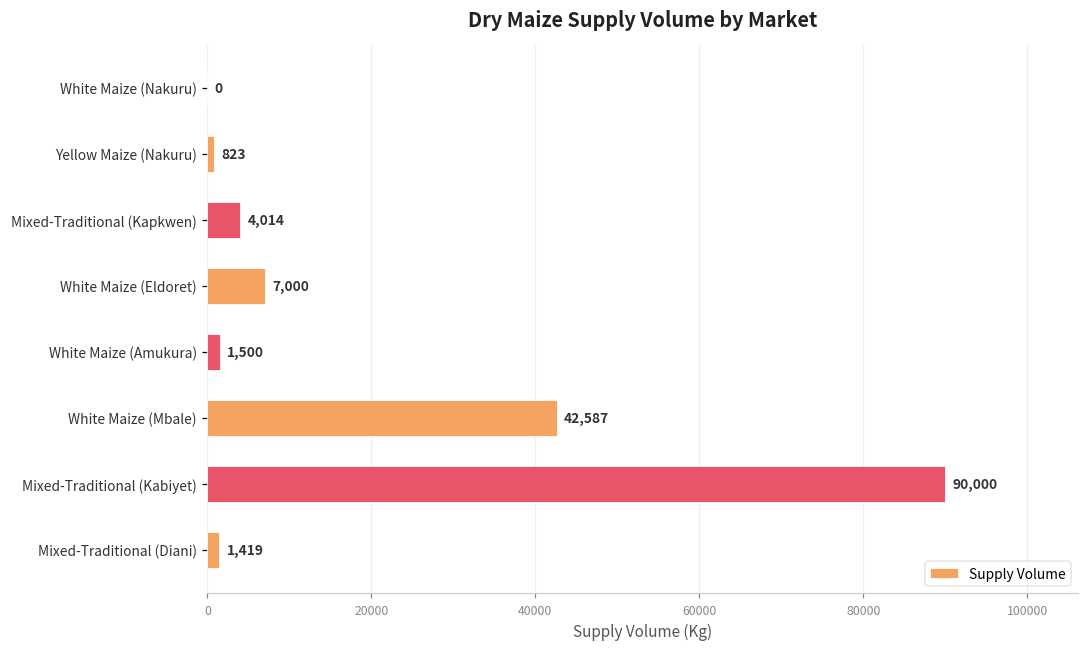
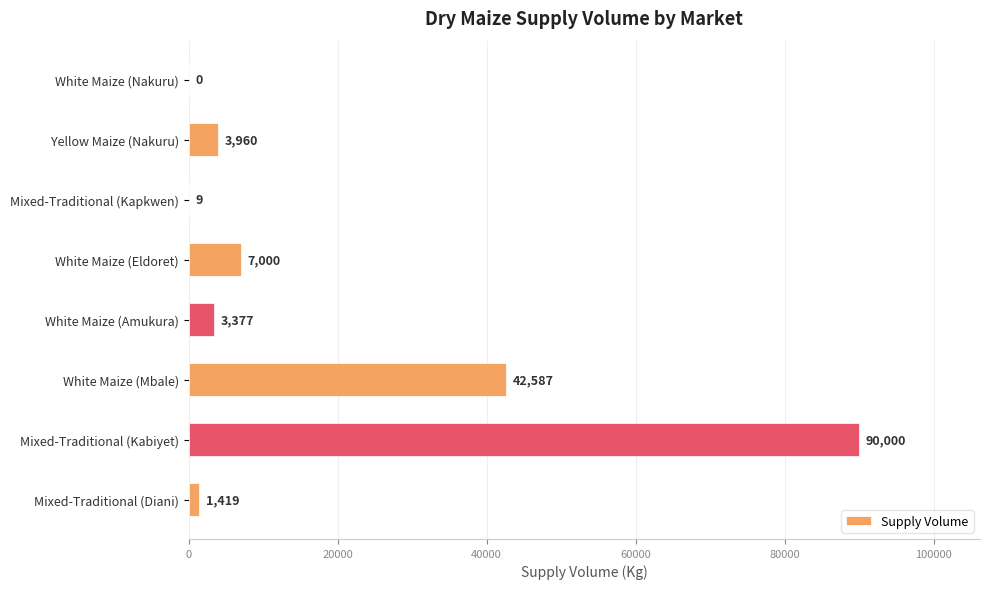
Yellow Maize (Nakuru): 823 -> 3,960
Mixed-Traditional (Kapkwen): 4,014 -> 9
White Maize (Amukura): 1,500 -> 3,377
